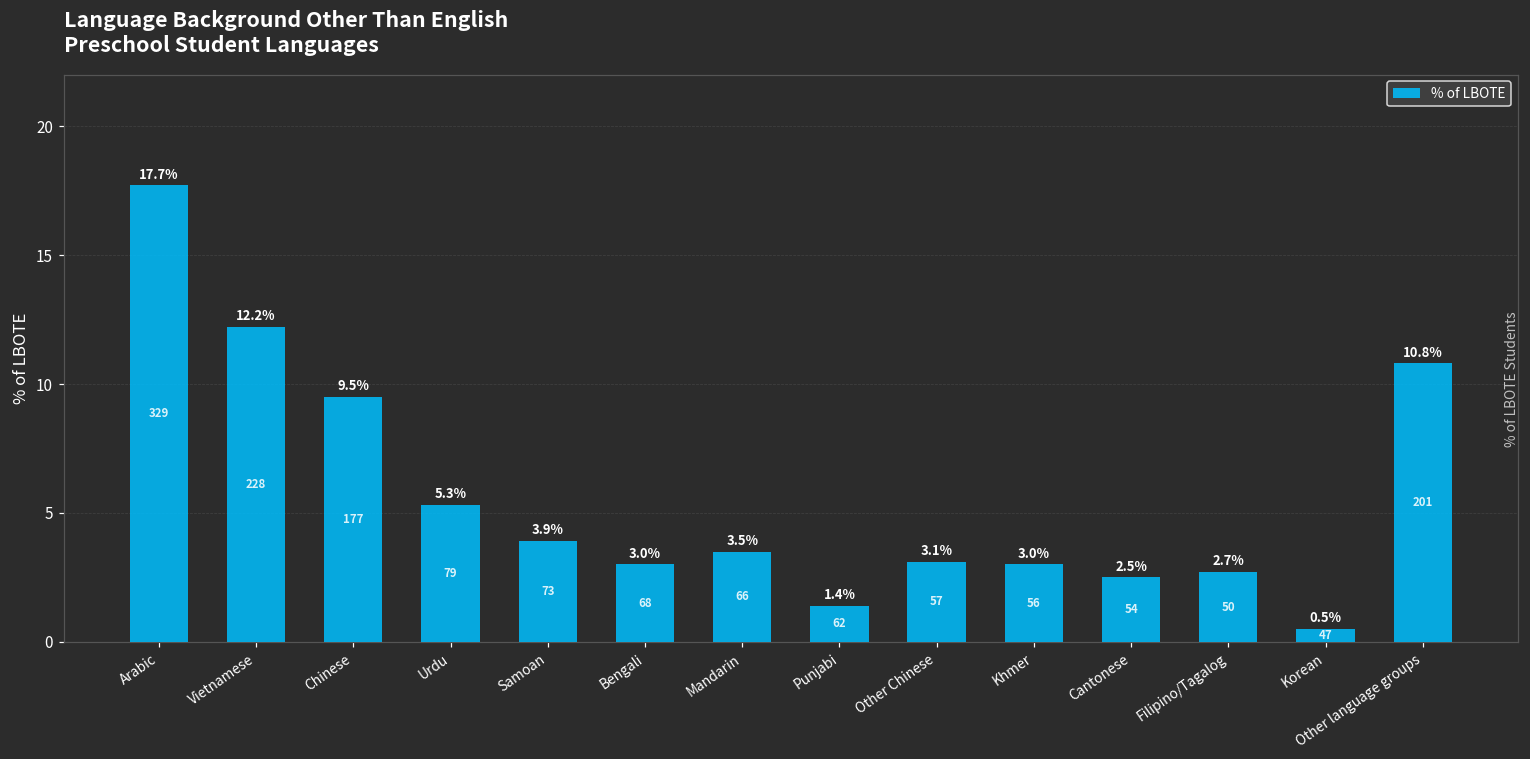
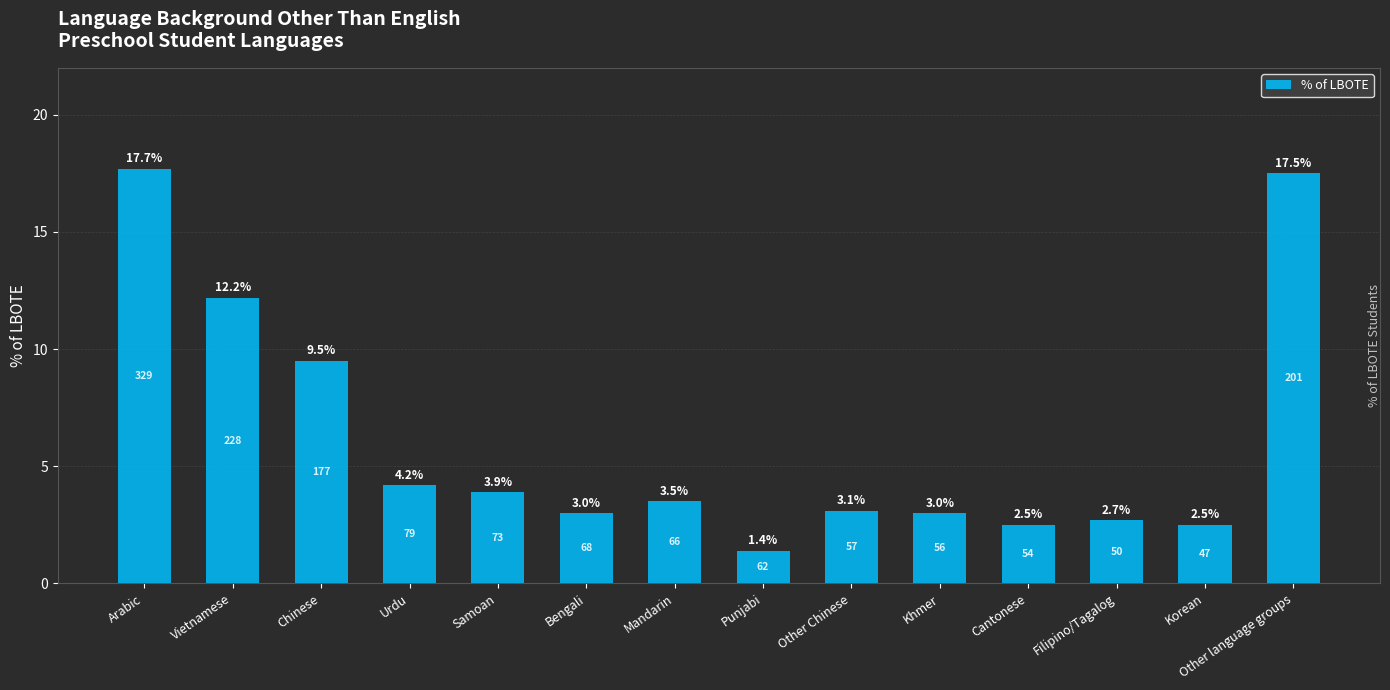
Urdu: 5.3% -> 4.2%
Korean: 0.5% -> 2.5%
Other language groups: 10.8% -> 17.5%
